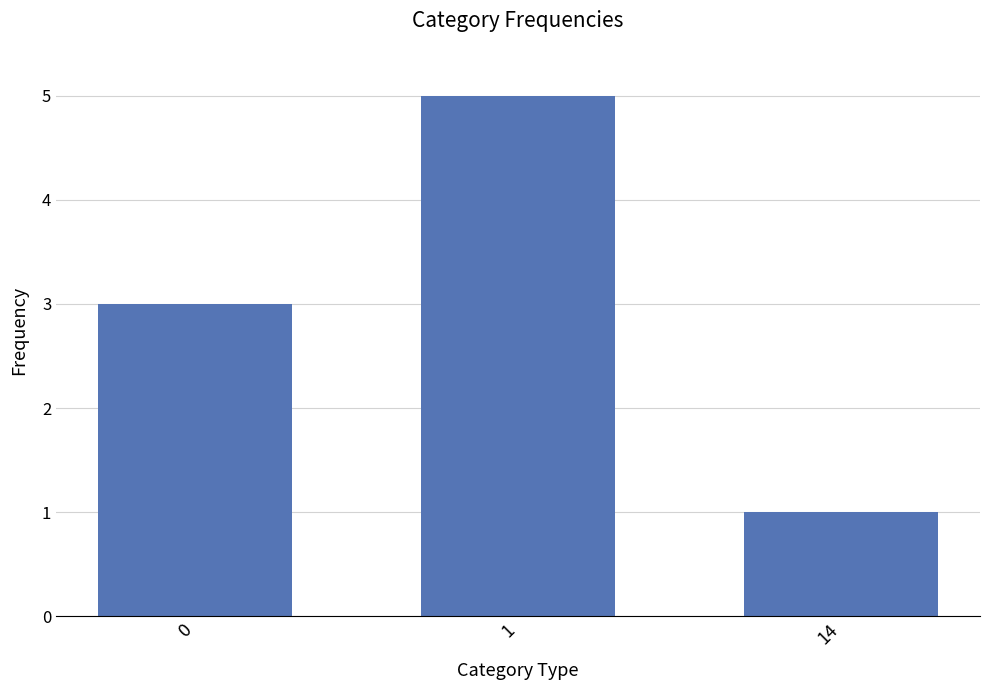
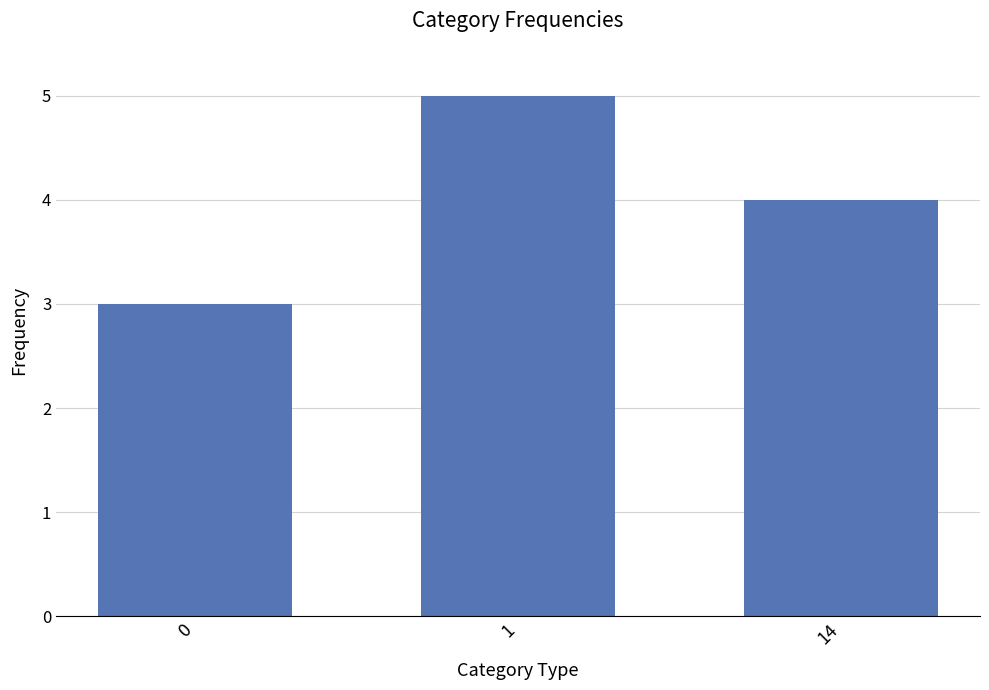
14: 1 -> 4
